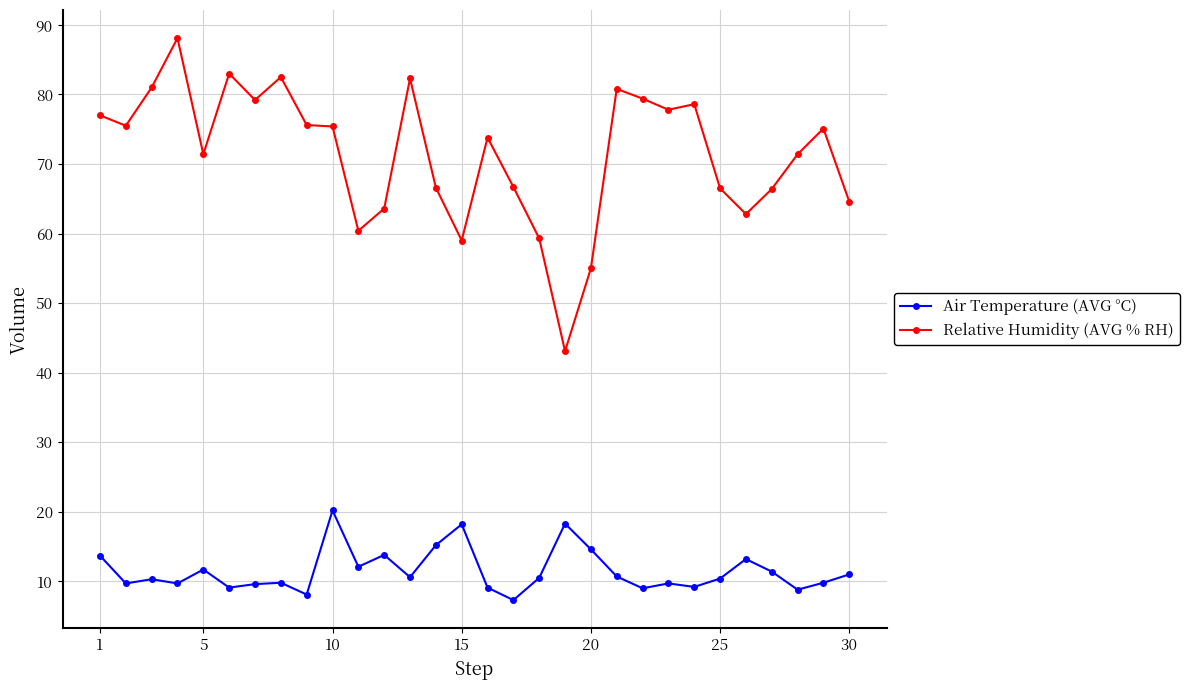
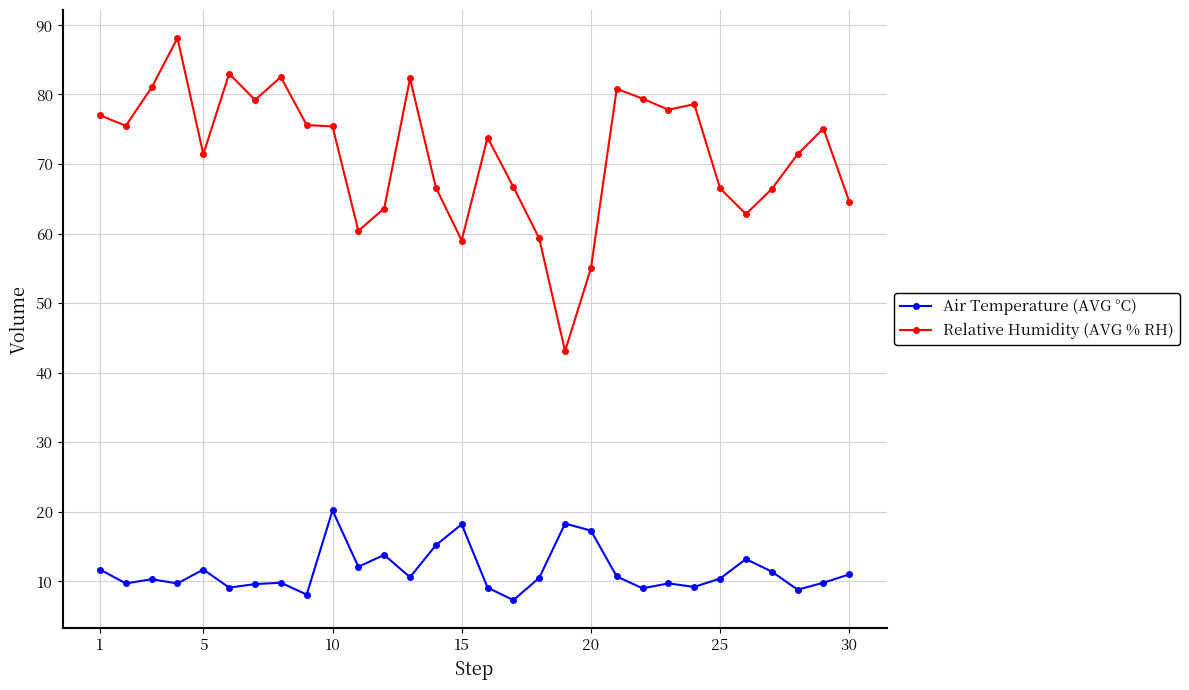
Air Temperature (AVG °C), 1: 14 -> 12
Air Temperature (AVG °C), 20: 15 -> 17
